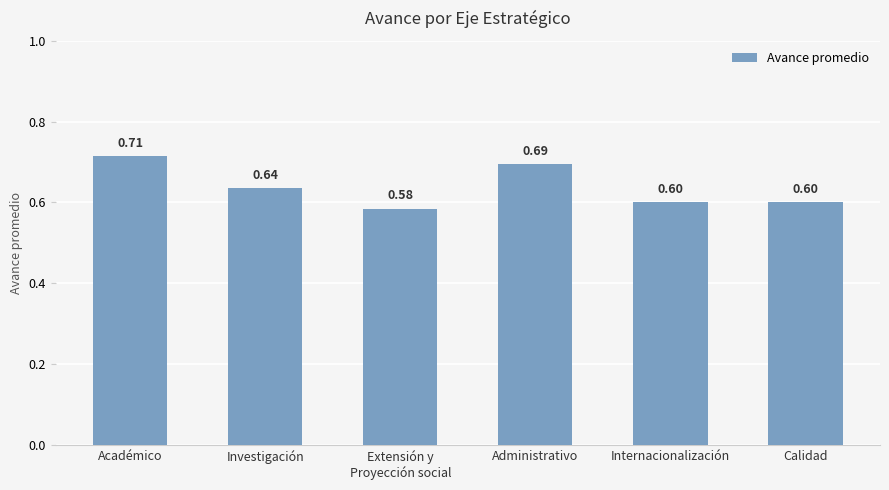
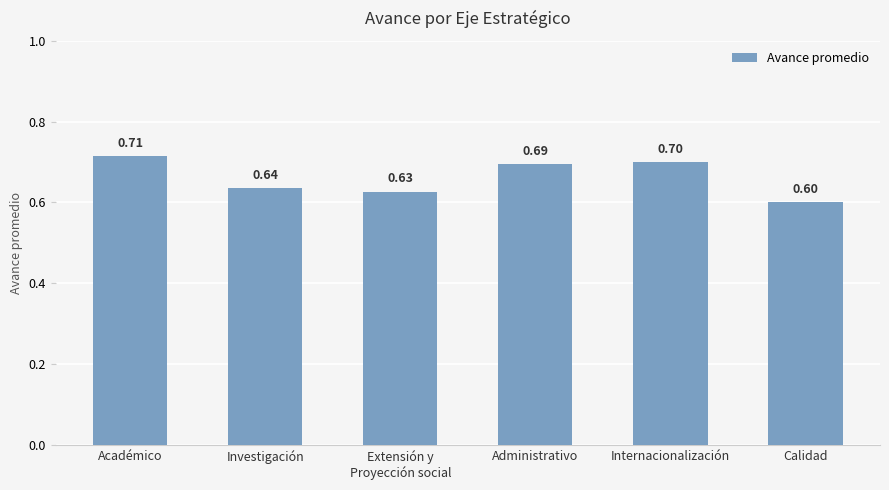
Extensión y Proyección social: 0.58 -> 0.63
Internacionalización: 0.60 -> 0.70
